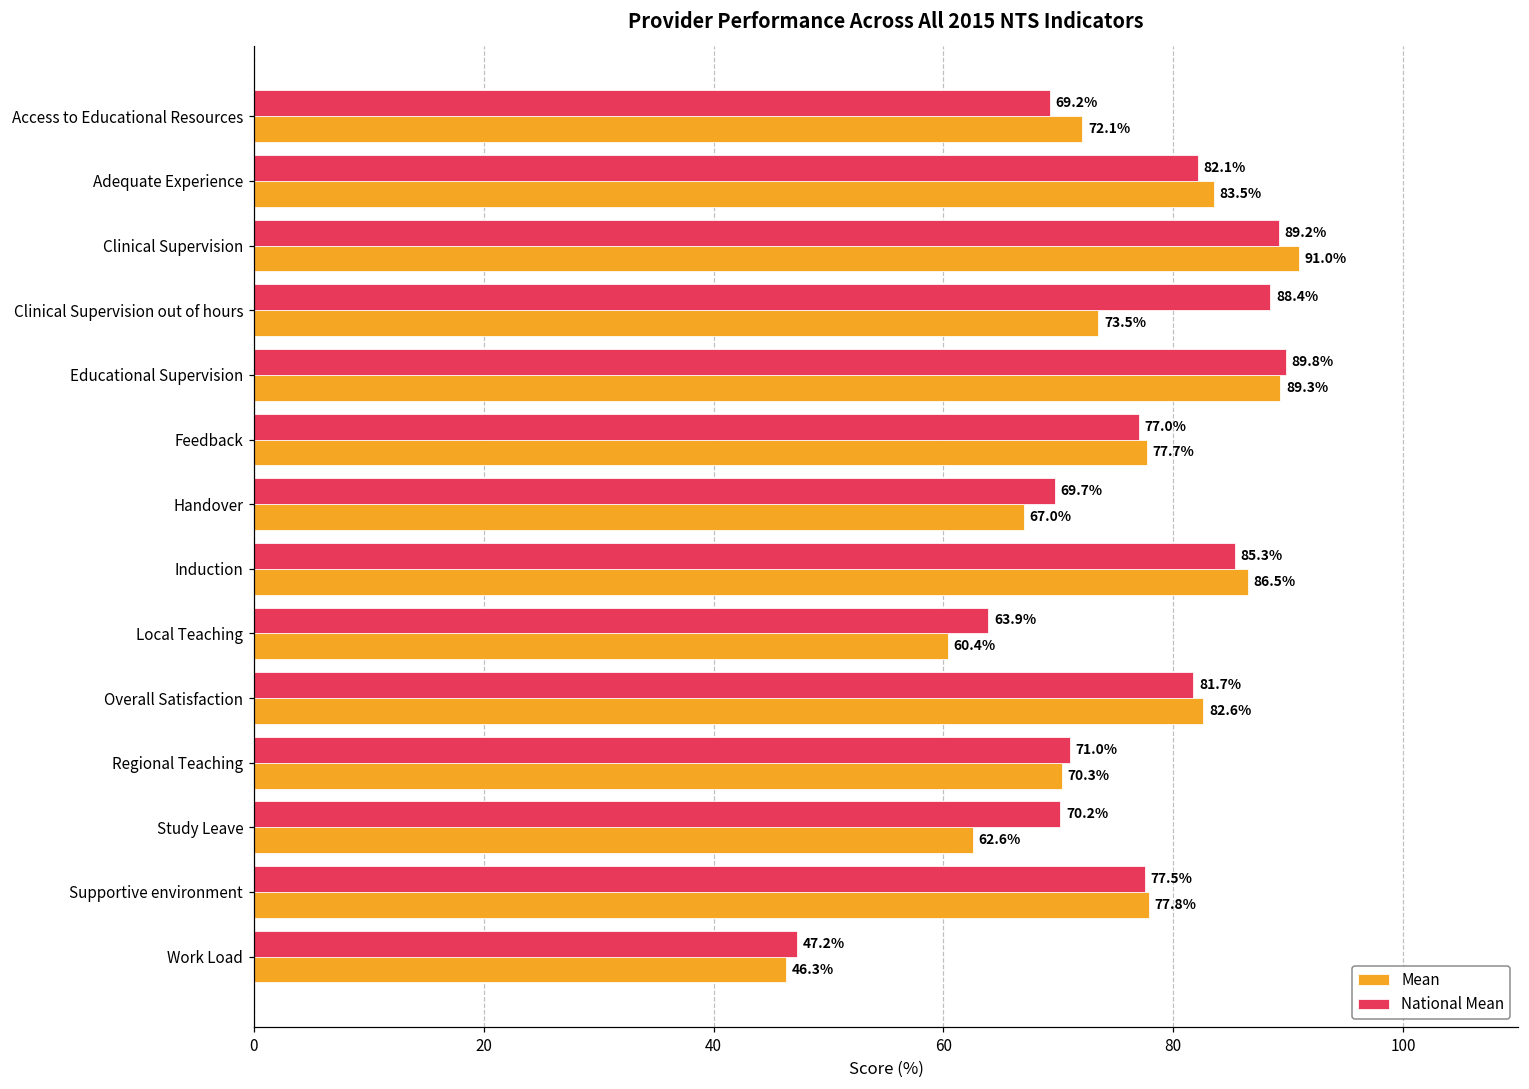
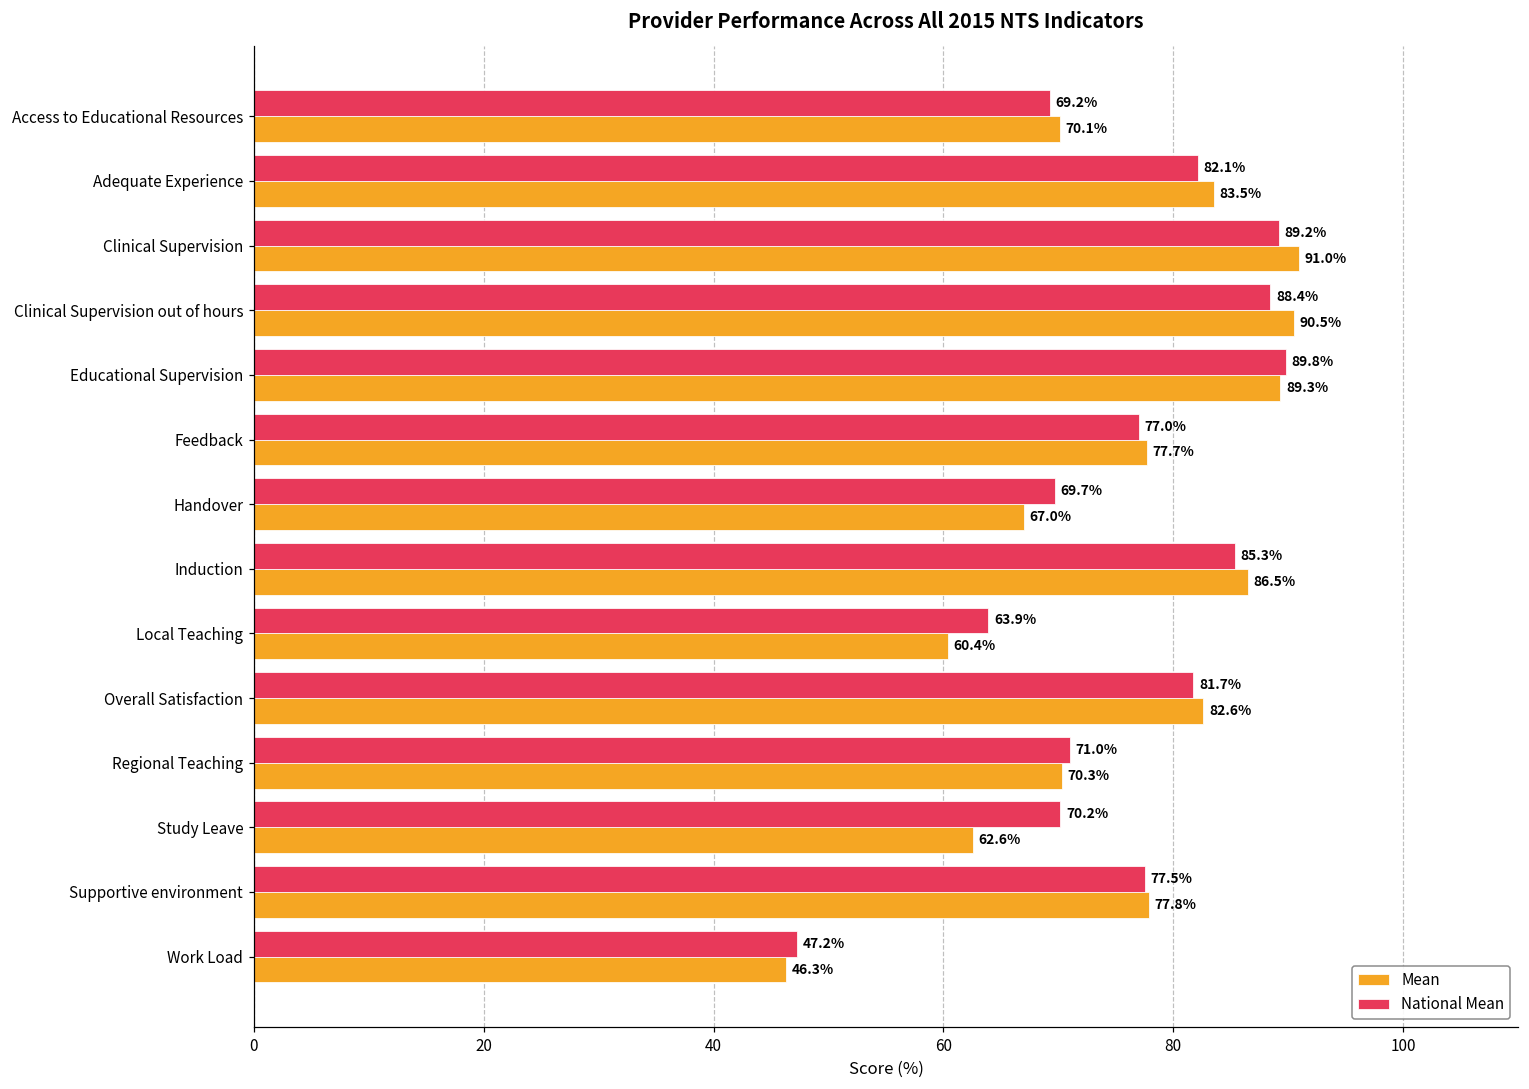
Mean, Access to Educational Resources: 72.1% -> 70.1%
Mean, Clinical Supervision out of hours: 73.5% -> 90.5%
